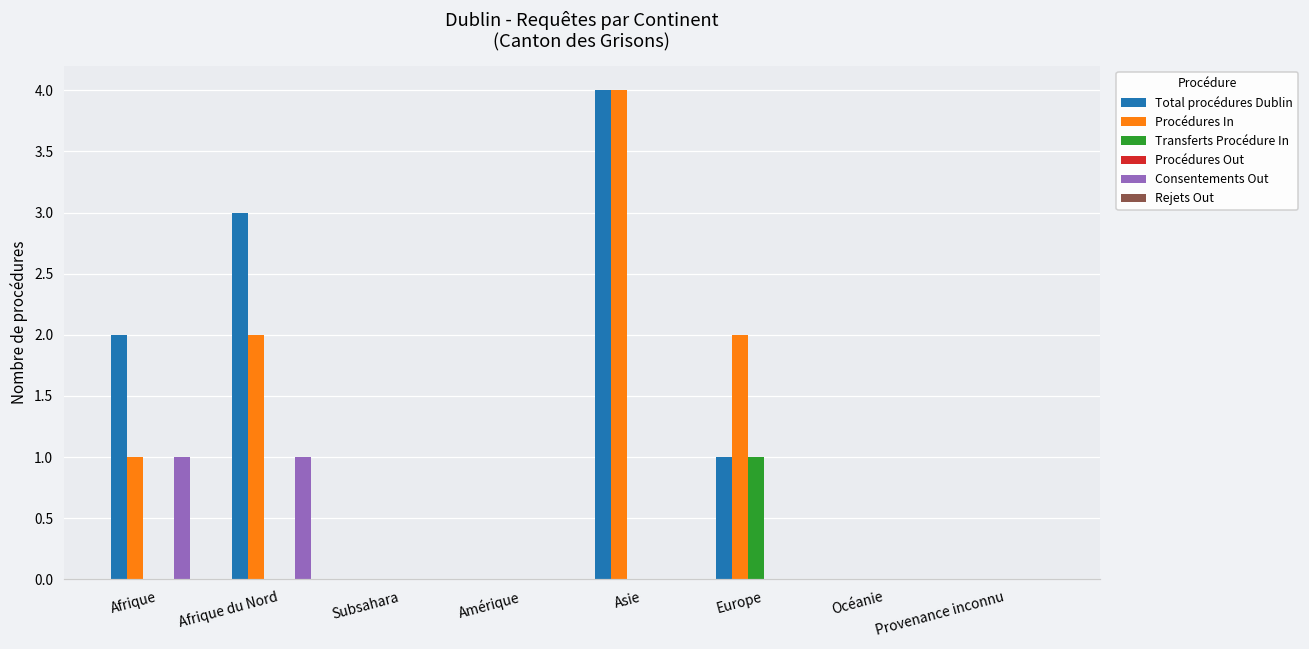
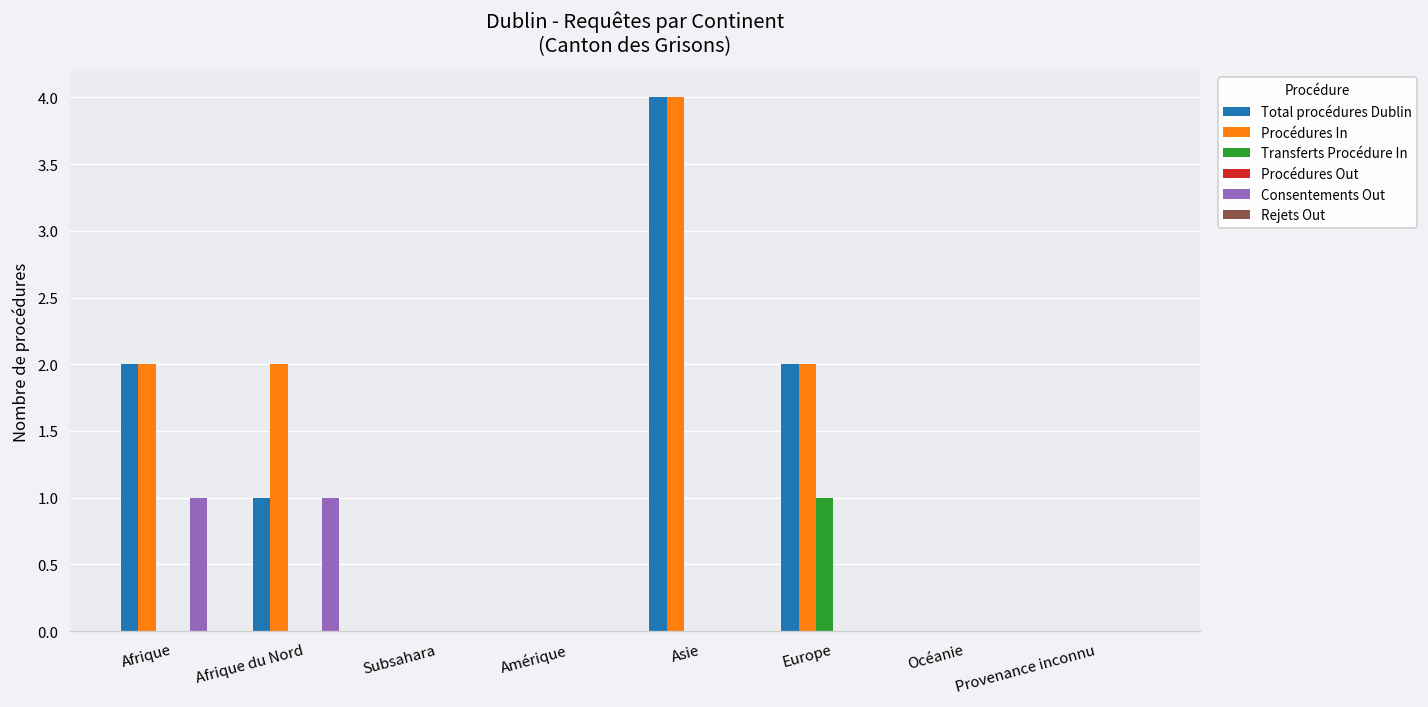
Procédures In, Afrique: 1 -> 2
Total procédures Dublin, Afrique du Nord: 3 -> 1
Total procédures Dublin, Europe: 1 -> 2
